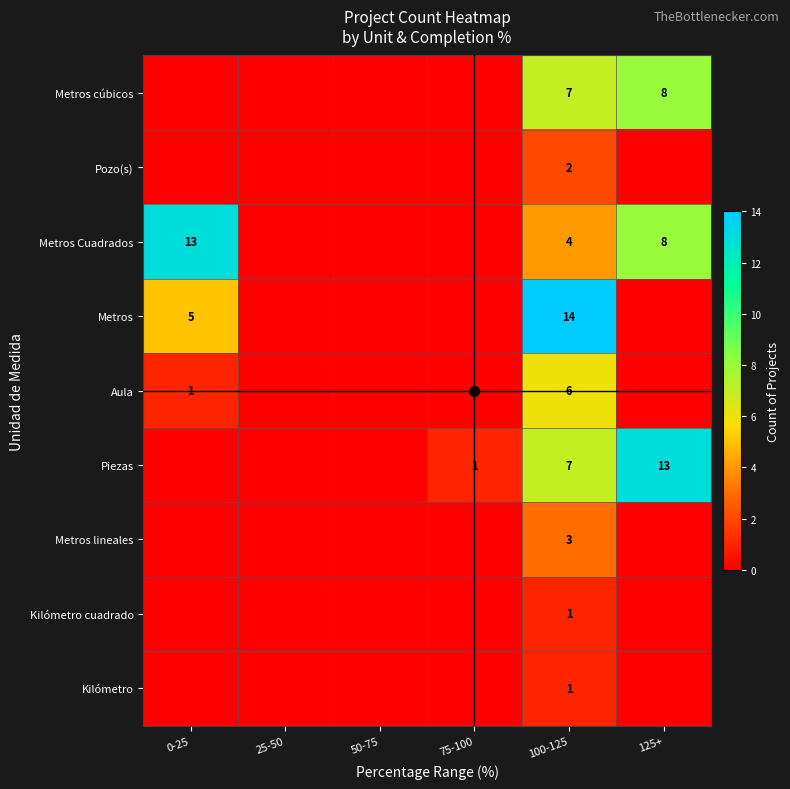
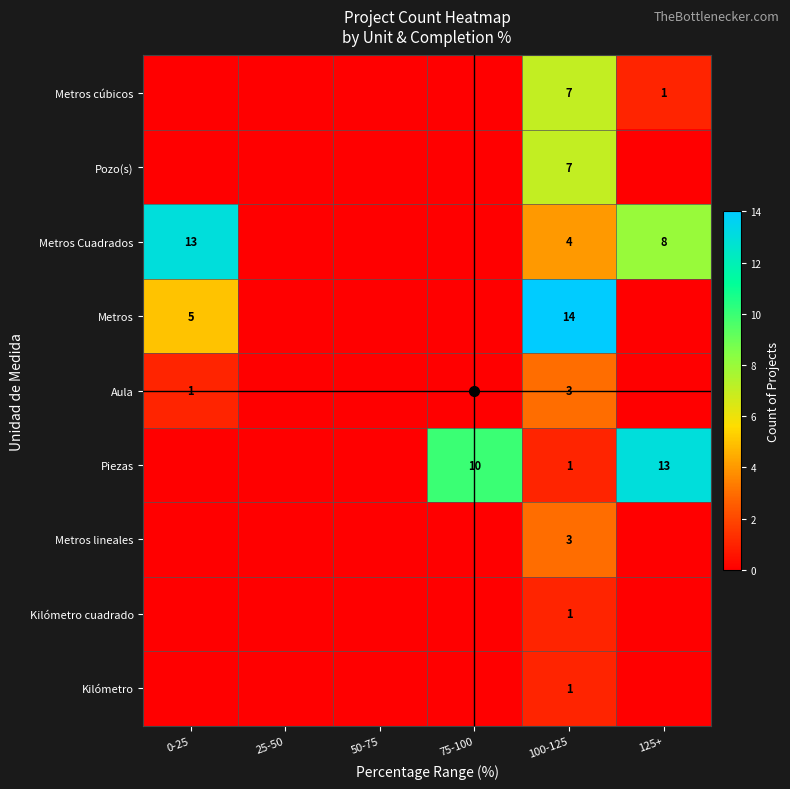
Metros cúbicos, 125+: 8 -> 1
Pozo(s), 100-125: 2 -> 7
Aula, 100-125: 6 -> 3
Piezas, 75-100: 1 -> 10
Piezas, 100-125: 7 -> 1
